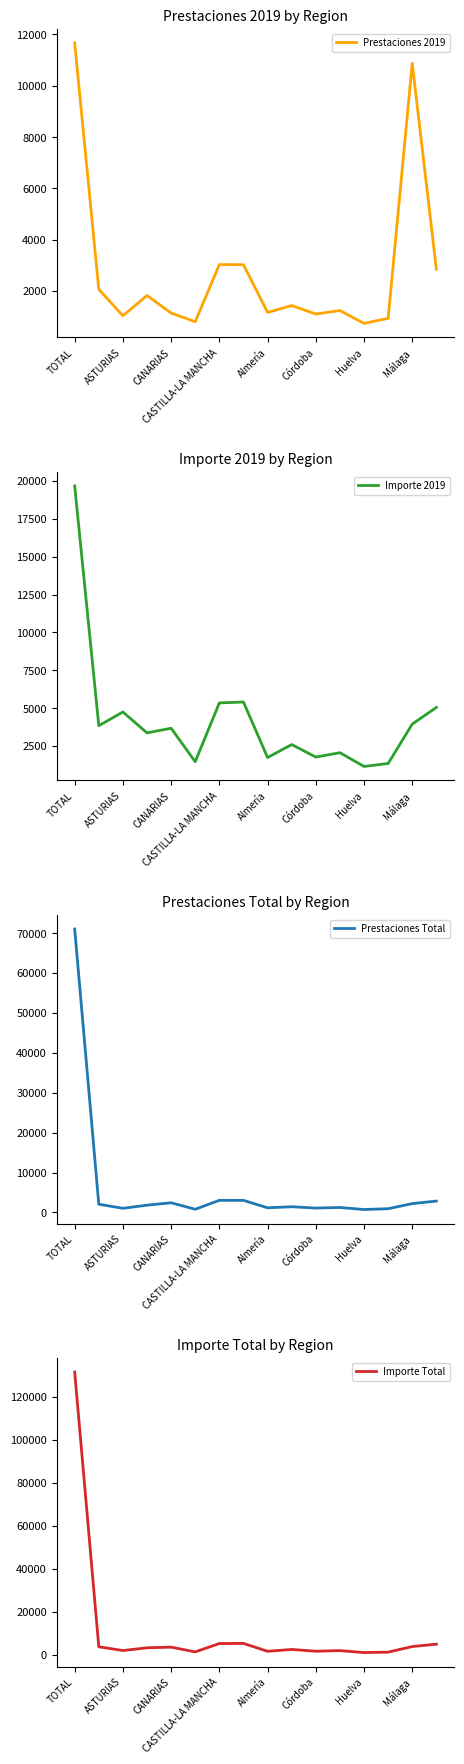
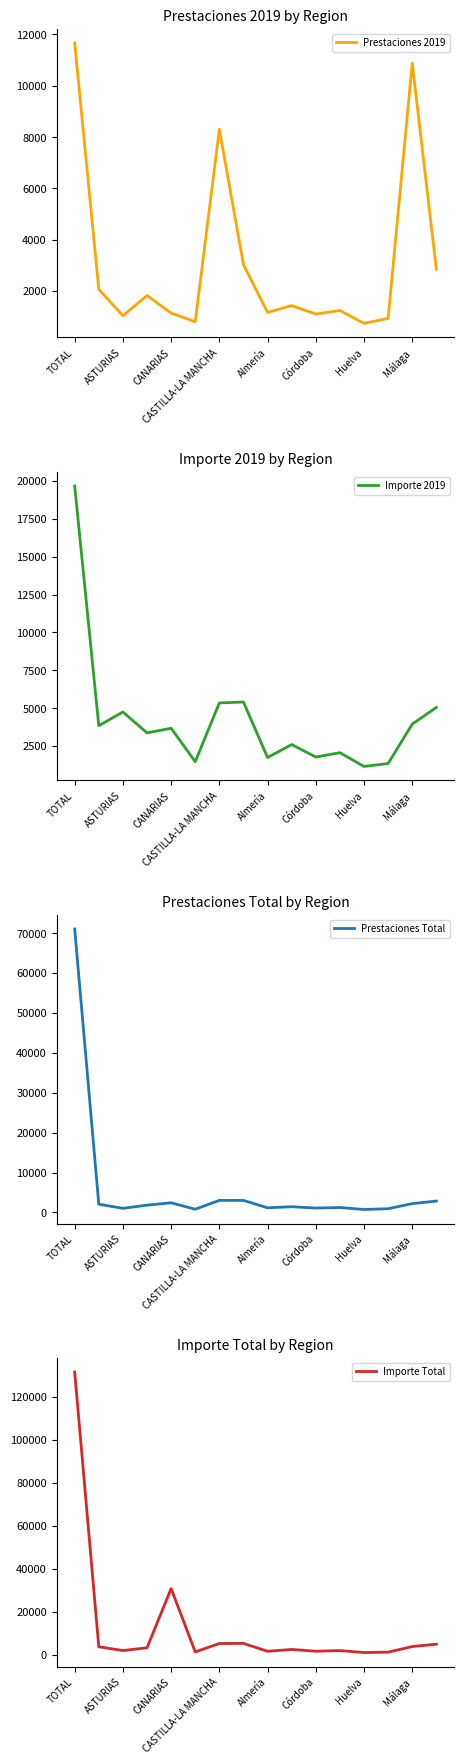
Prestaciones 2019 by Region, CASTILLA-LA MANCHA: 3000 -> 8300
Importe Total by Region, CANARIAS: 4000 -> 31000
